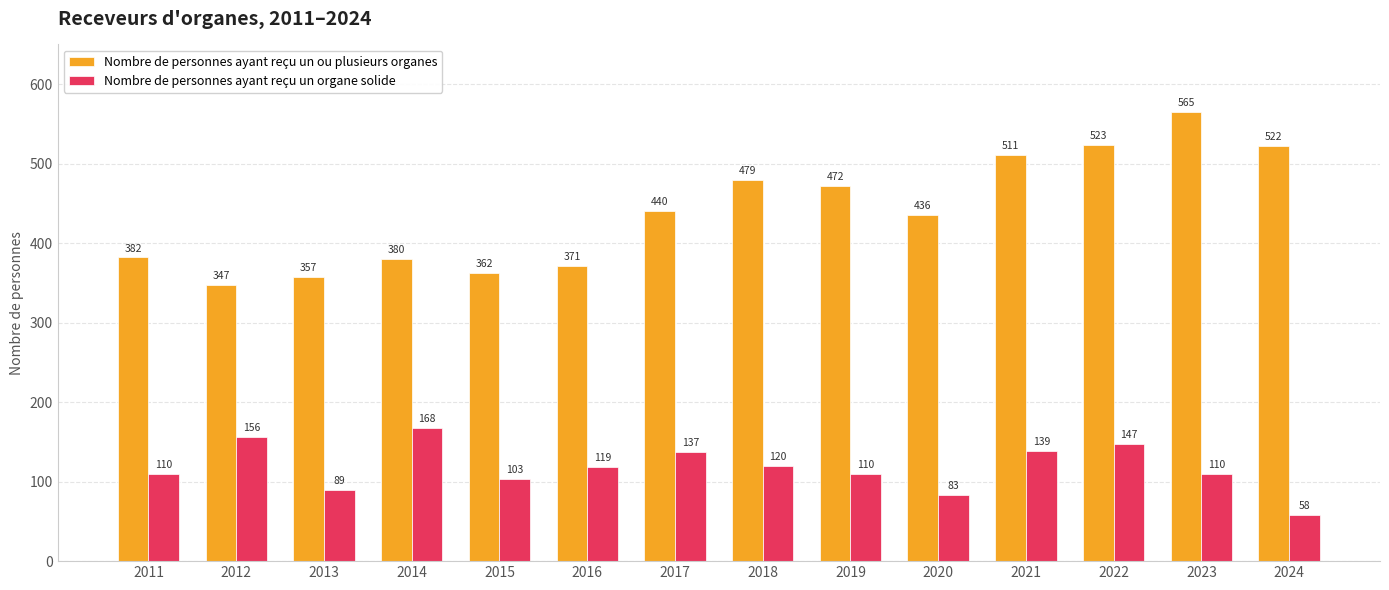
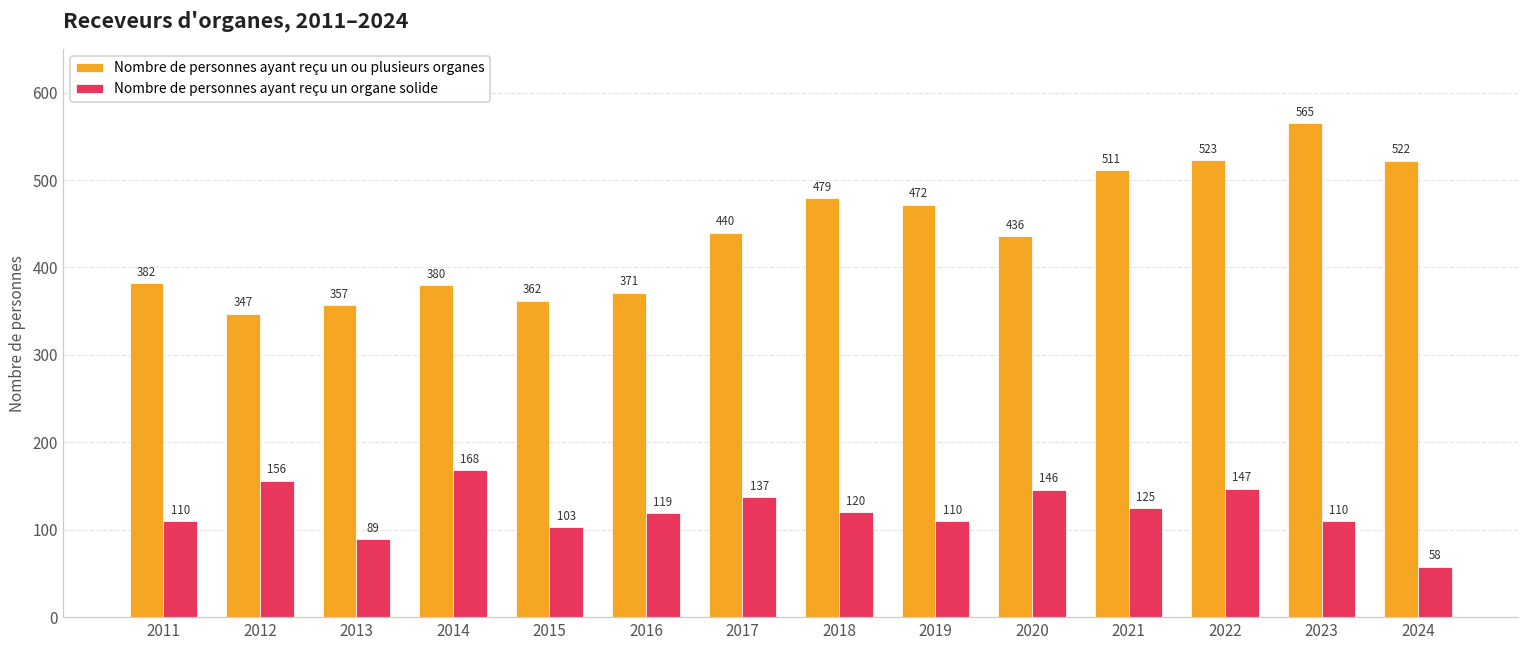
Nombre de personnes ayant reçu un organe solide, 2020: 83 -> 146
Nombre de personnes ayant reçu un organe solide, 2021: 139 -> 125
